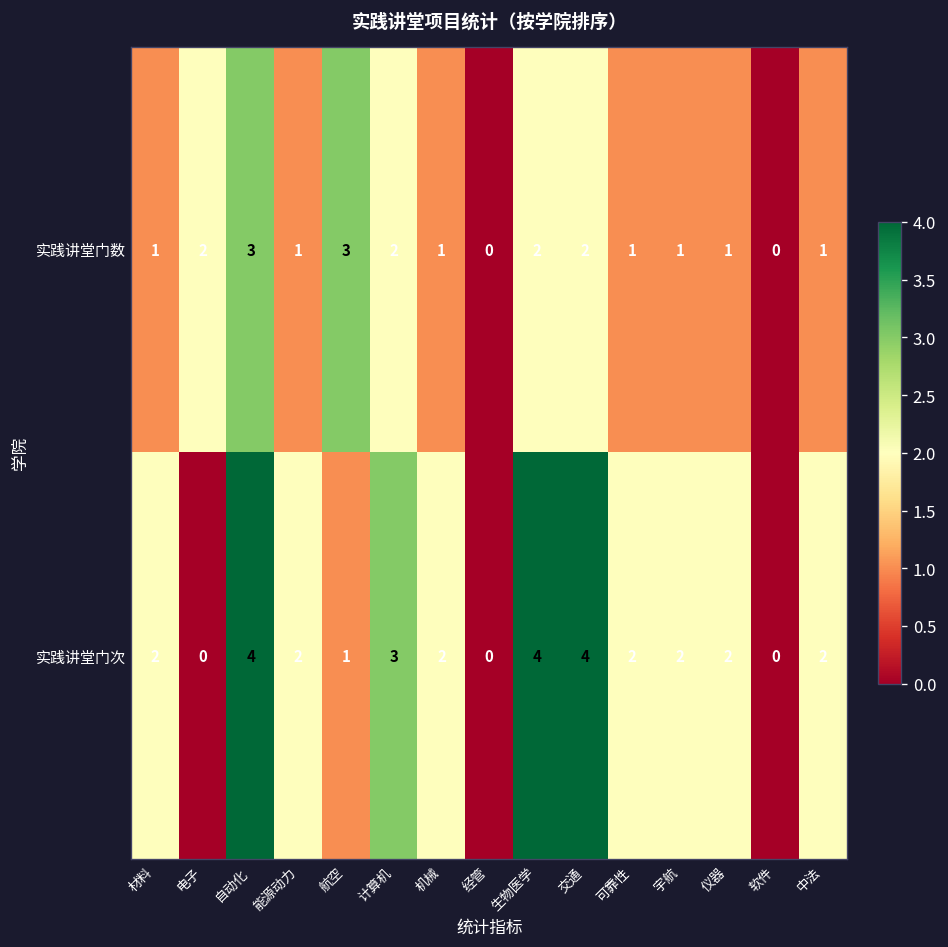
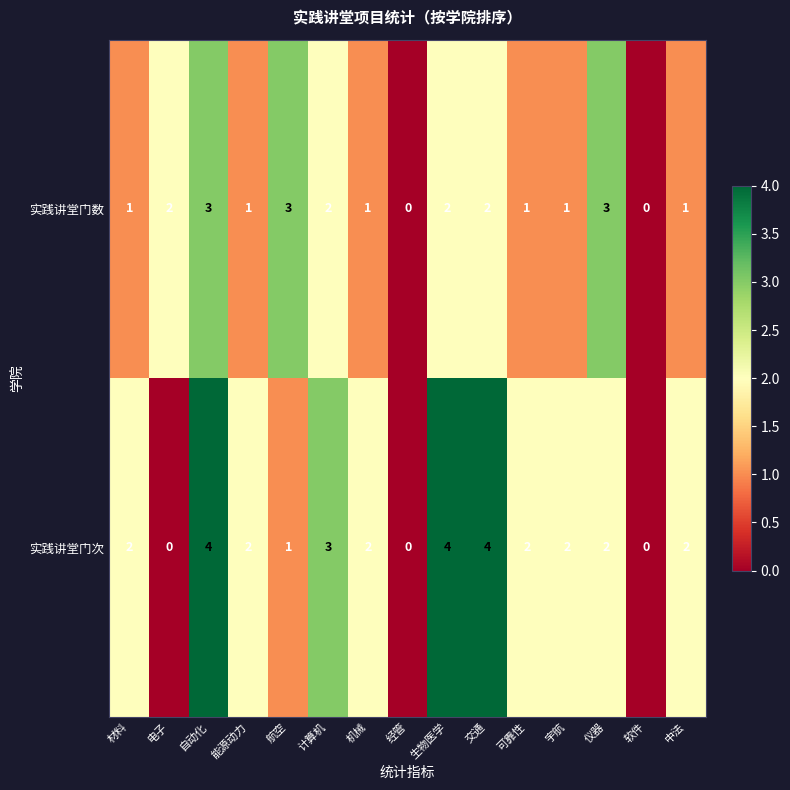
实践讲堂门数, 仪器: 1 -> 3
